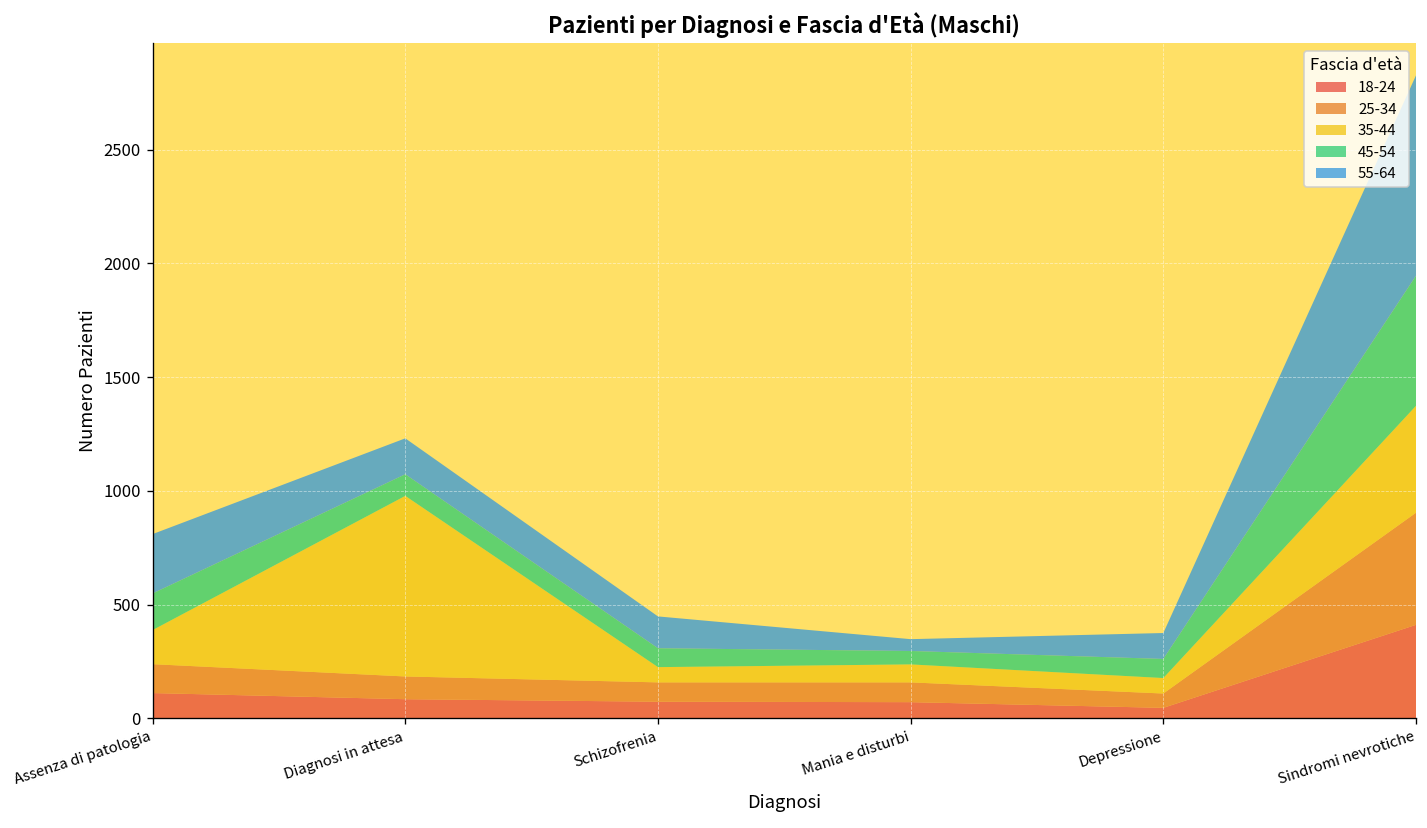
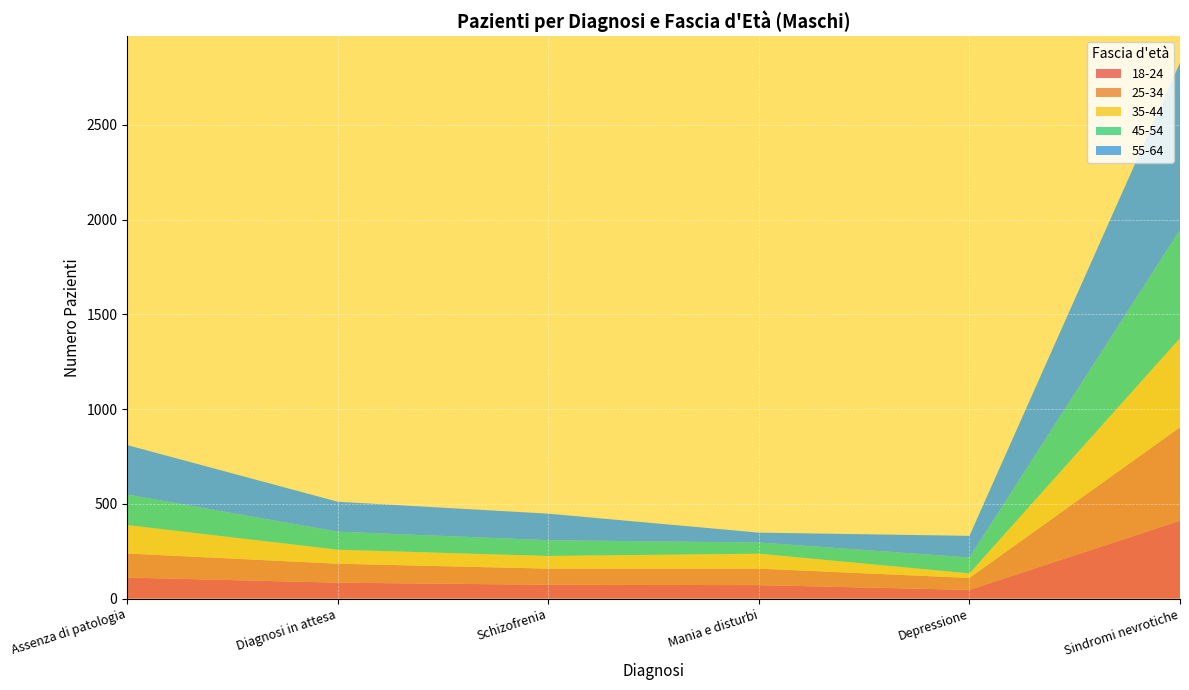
35-44, Diagnosi in attesa: 790 -> 70
35-44, Depressione: 70 -> 20
